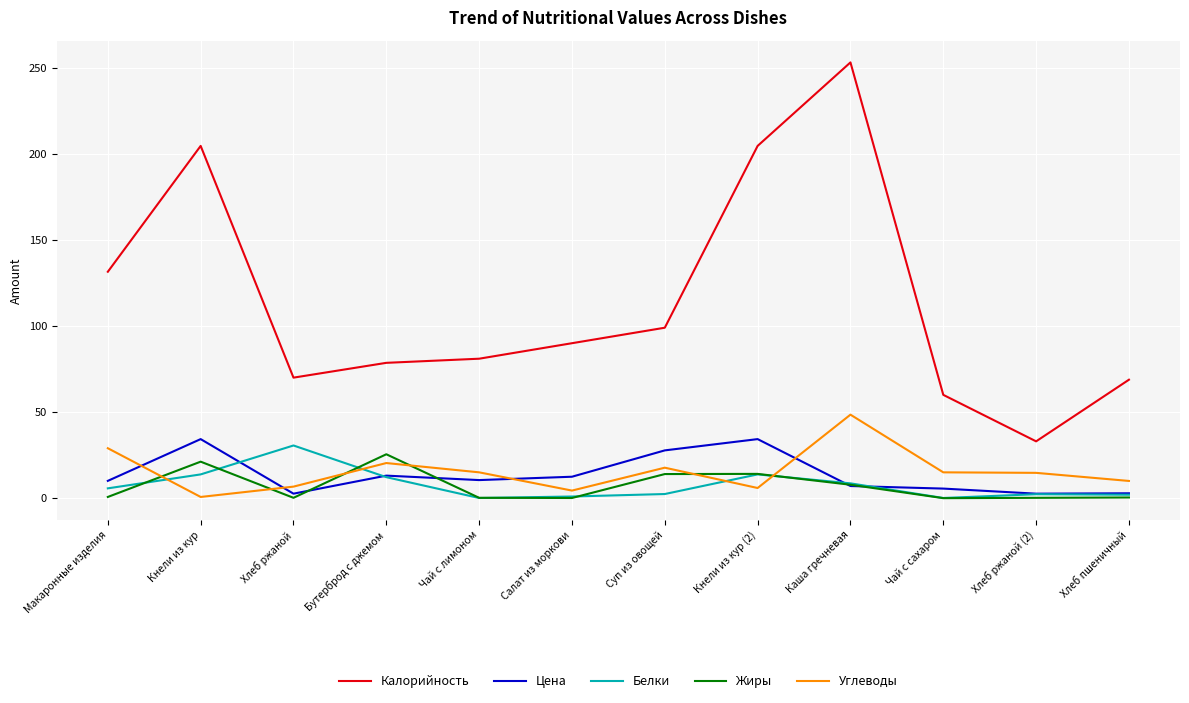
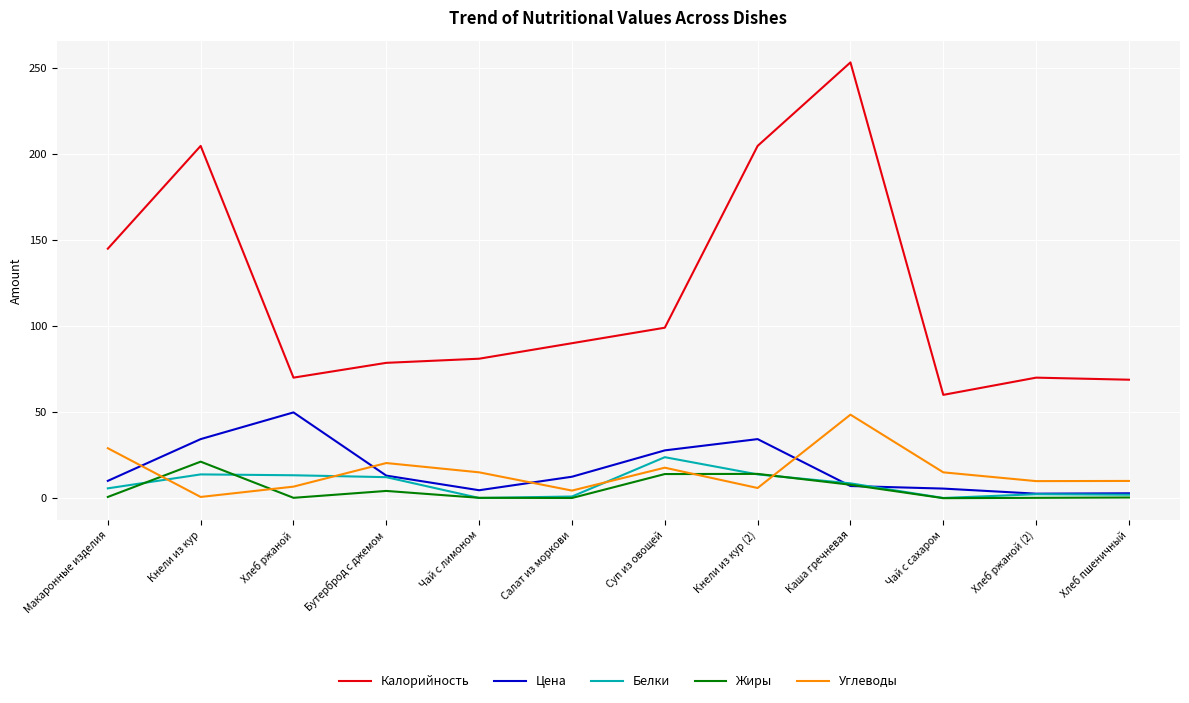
Калорийность, Макаронные изделия: 132 -> 145
Цена, Хлеб ржаной: 3 -> 50
Белки, Хлеб ржаной: 31 -> 13
Жиры, Бутерброд с джемом: 26 -> 4
Цена, Чай с лимоном: 11 -> 5
Белки, Суп из овощей: 2 -> 24
Калорийность, Хлеб ржаной (2): 33 -> 70
Углеводы, Хлеб ржаной (2): 15 -> 10
